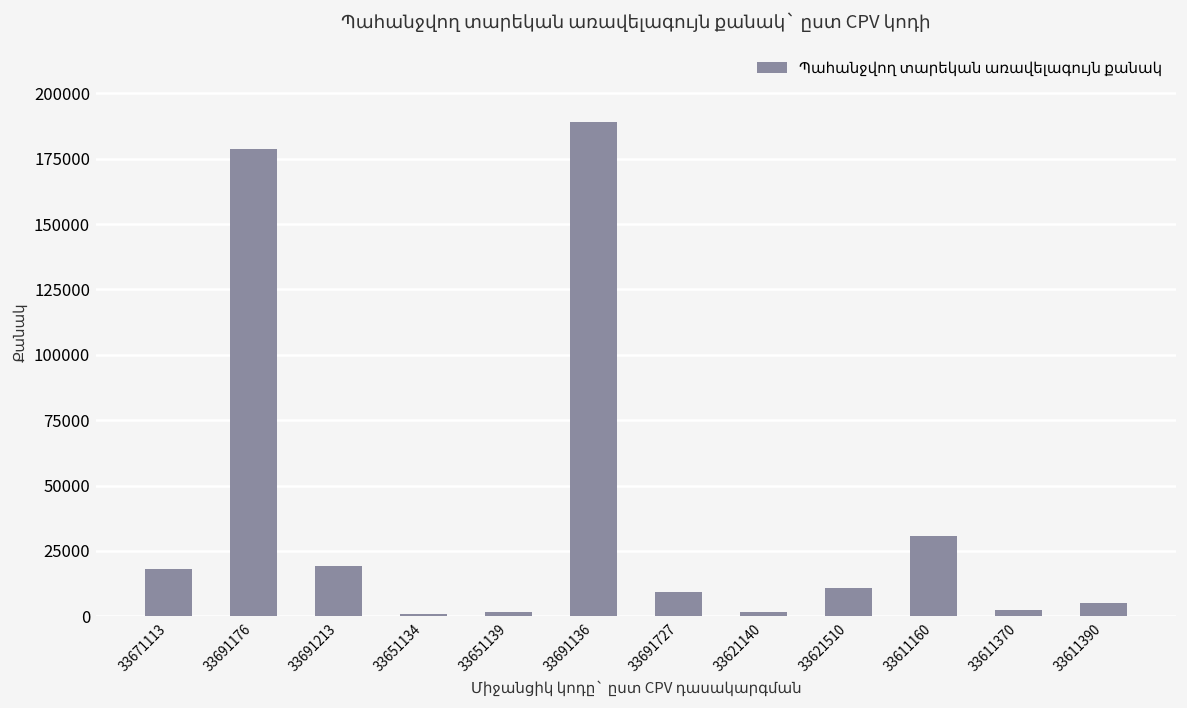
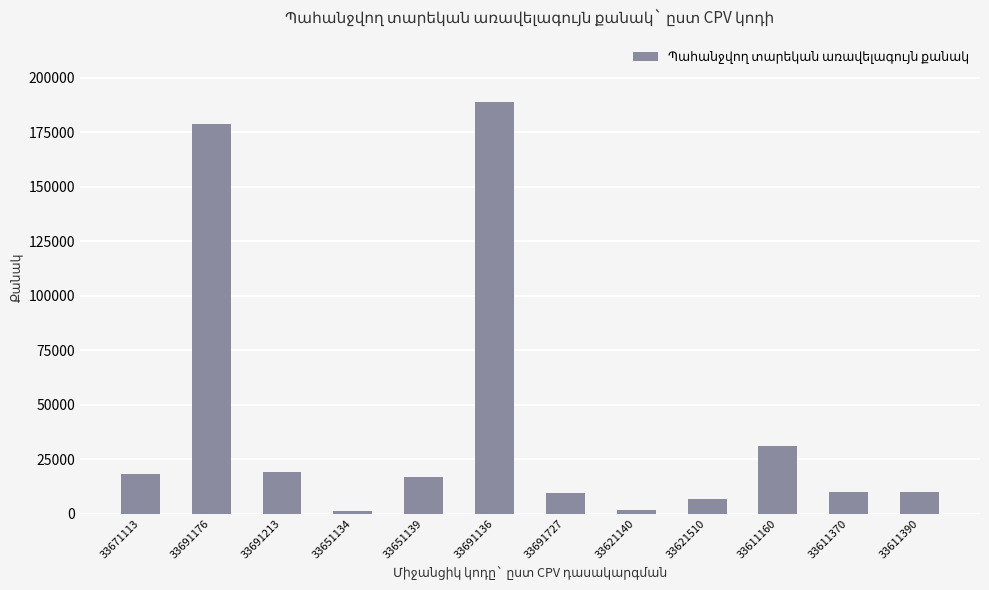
33651139: 2000 -> 17000
33621510: 11000 -> 7000
33611370: 3000 -> 10000
33611390: 5000 -> 10000
